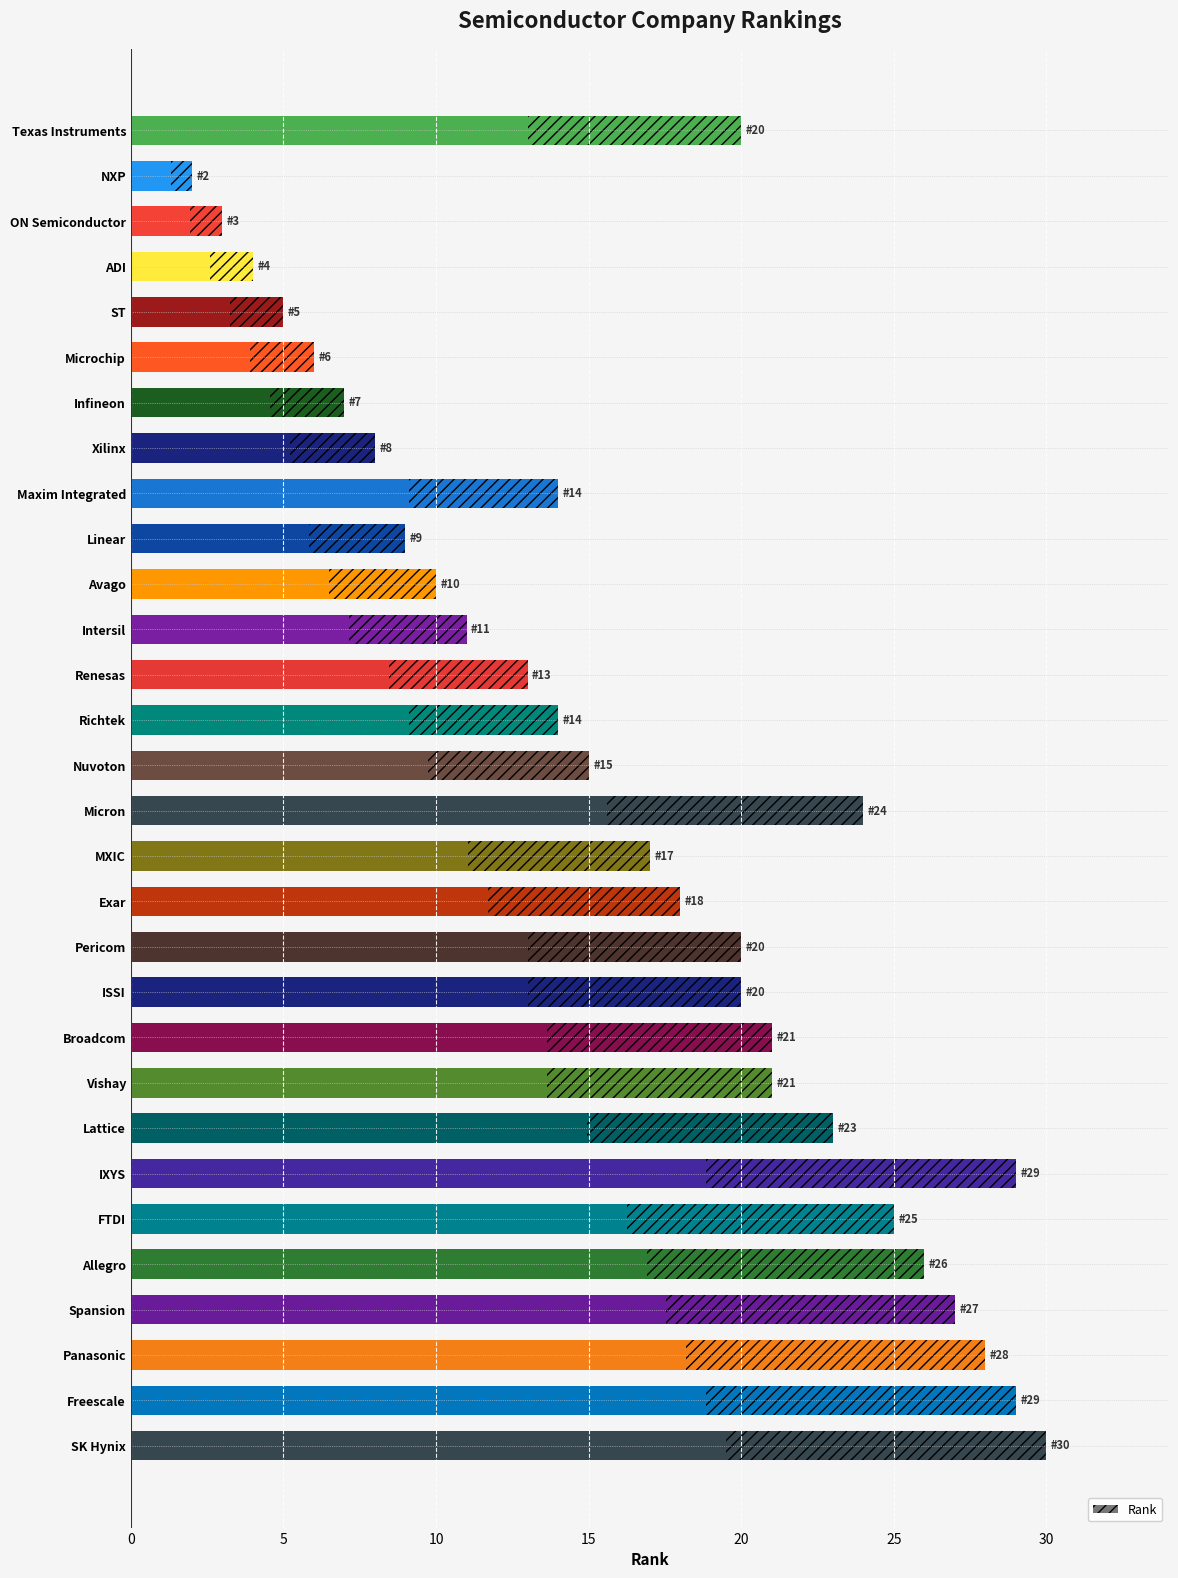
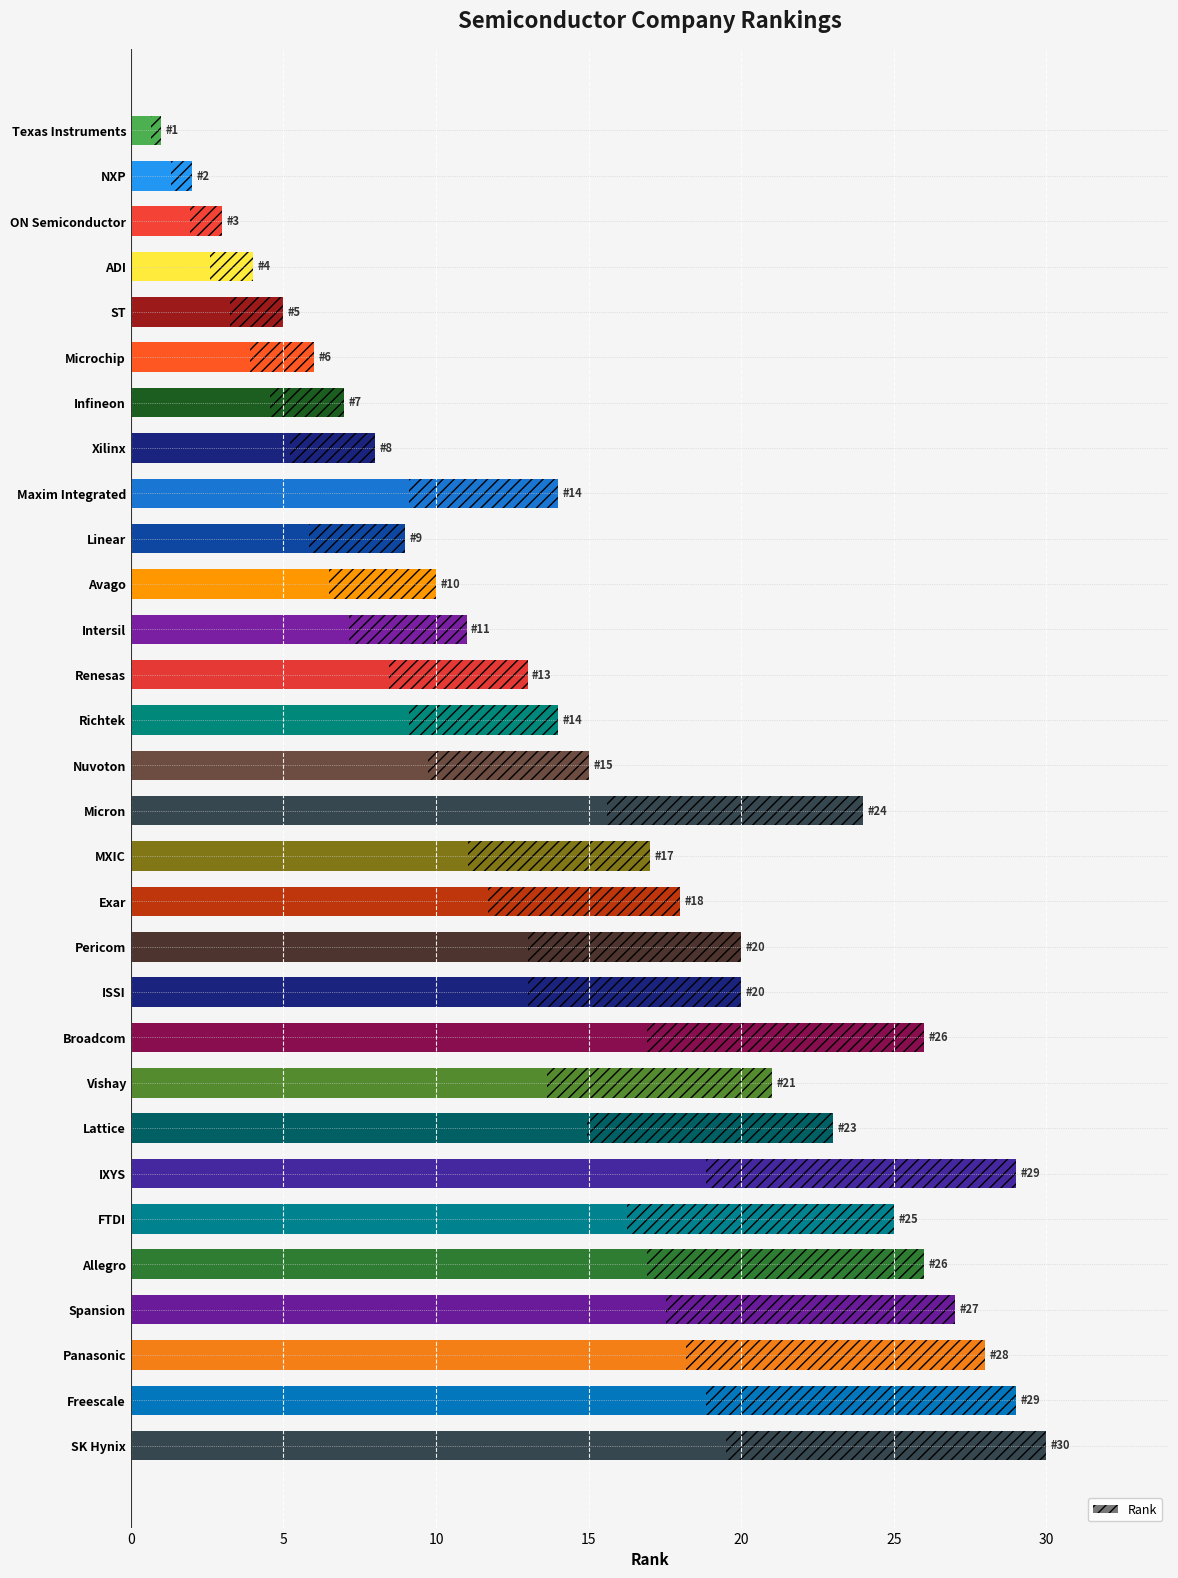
Texas Instruments: 20 -> 1
Broadcom: 21 -> 26
